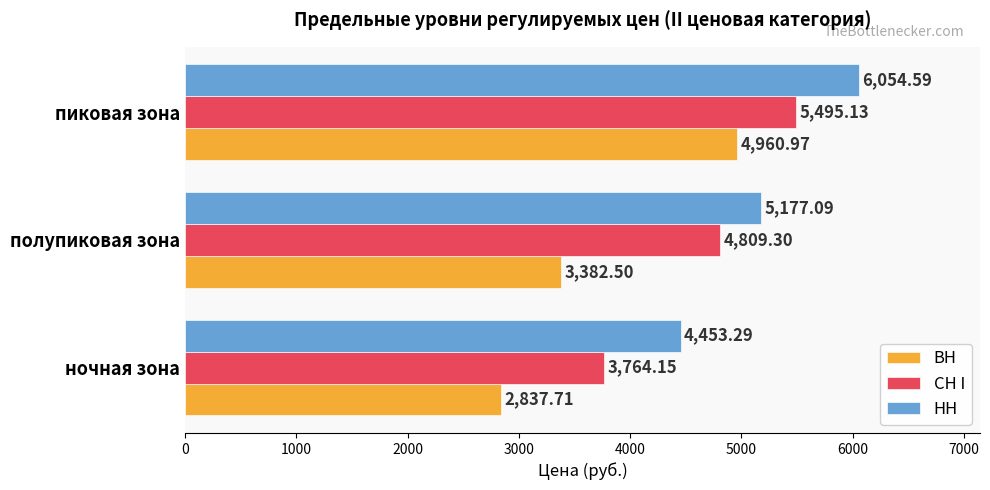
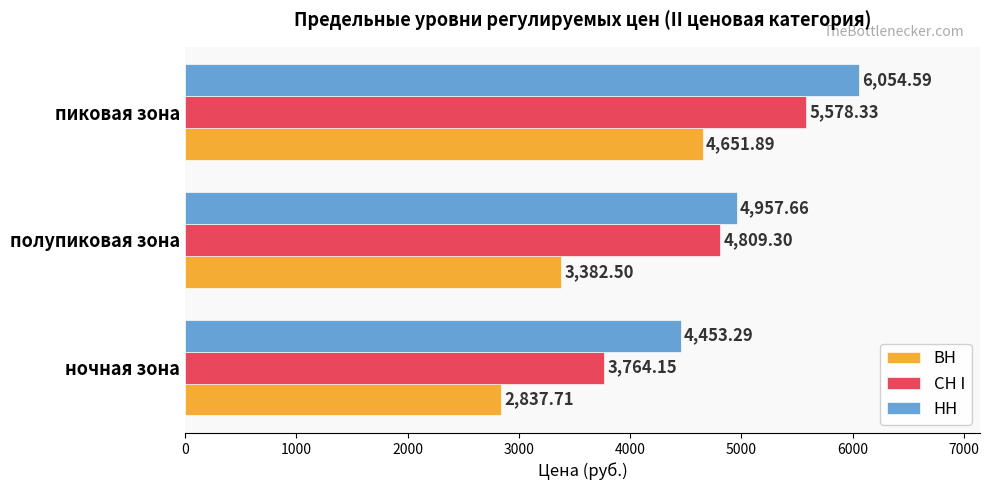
СН I, пиковая зона: 5,495.13 -> 5,578.33
ВН, пиковая зона: 4,960.97 -> 4,651.89
НН, полупиковая зона: 5,177.09 -> 4,957.66
